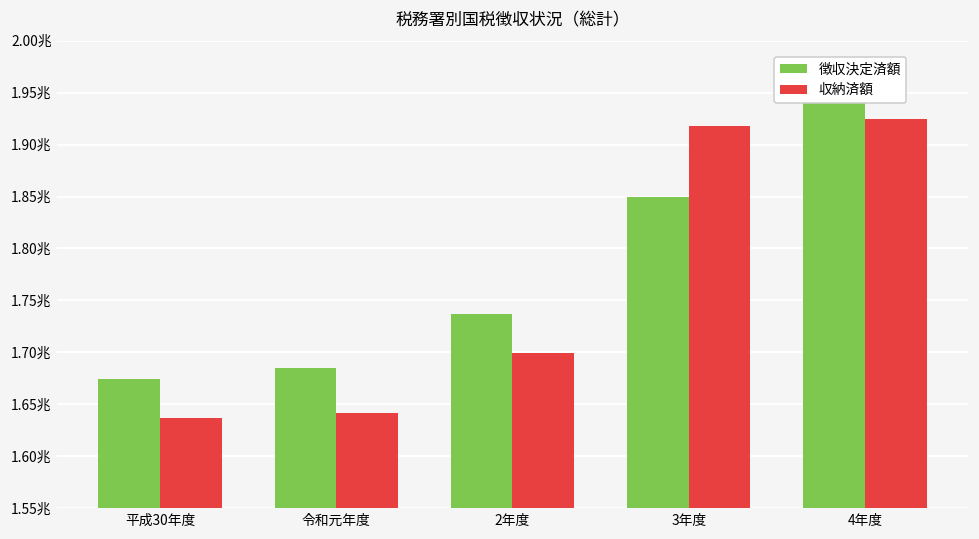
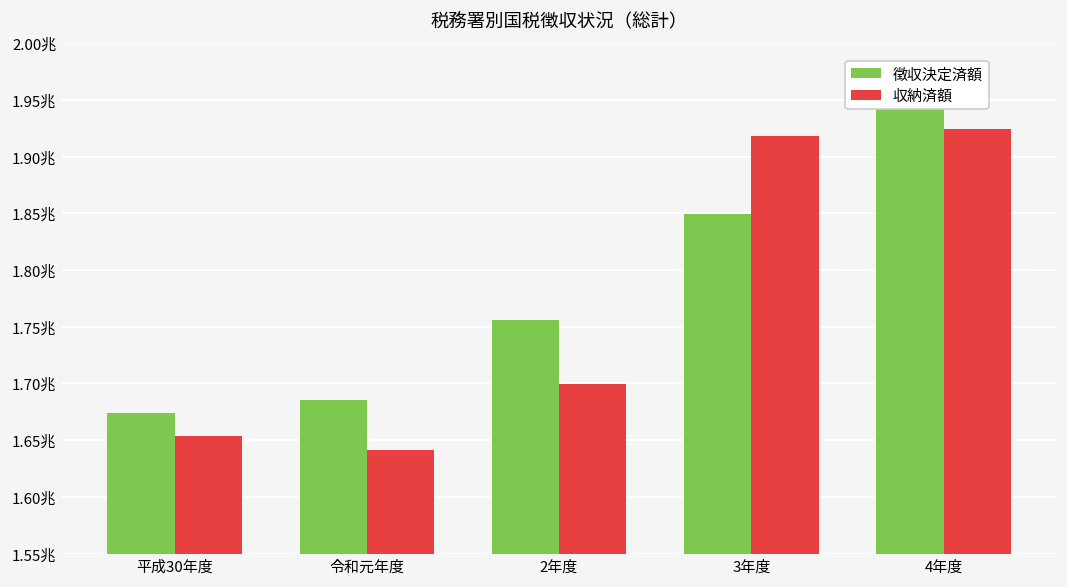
収納済額, 平成30年度: 1.64兆 -> 1.65兆
徴収決定済額, 2年度: 1.74兆 -> 1.76兆
